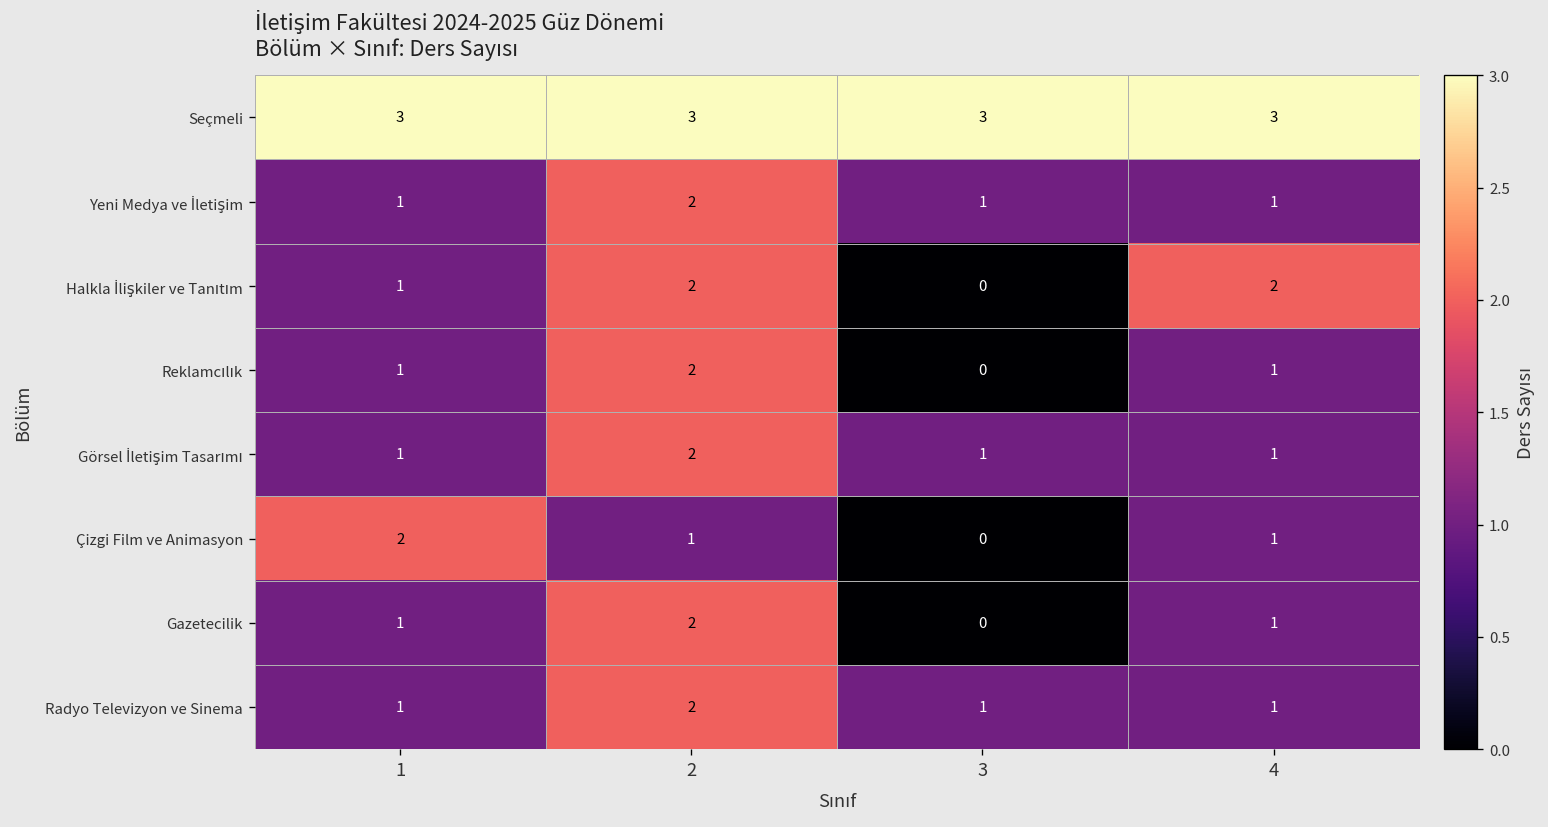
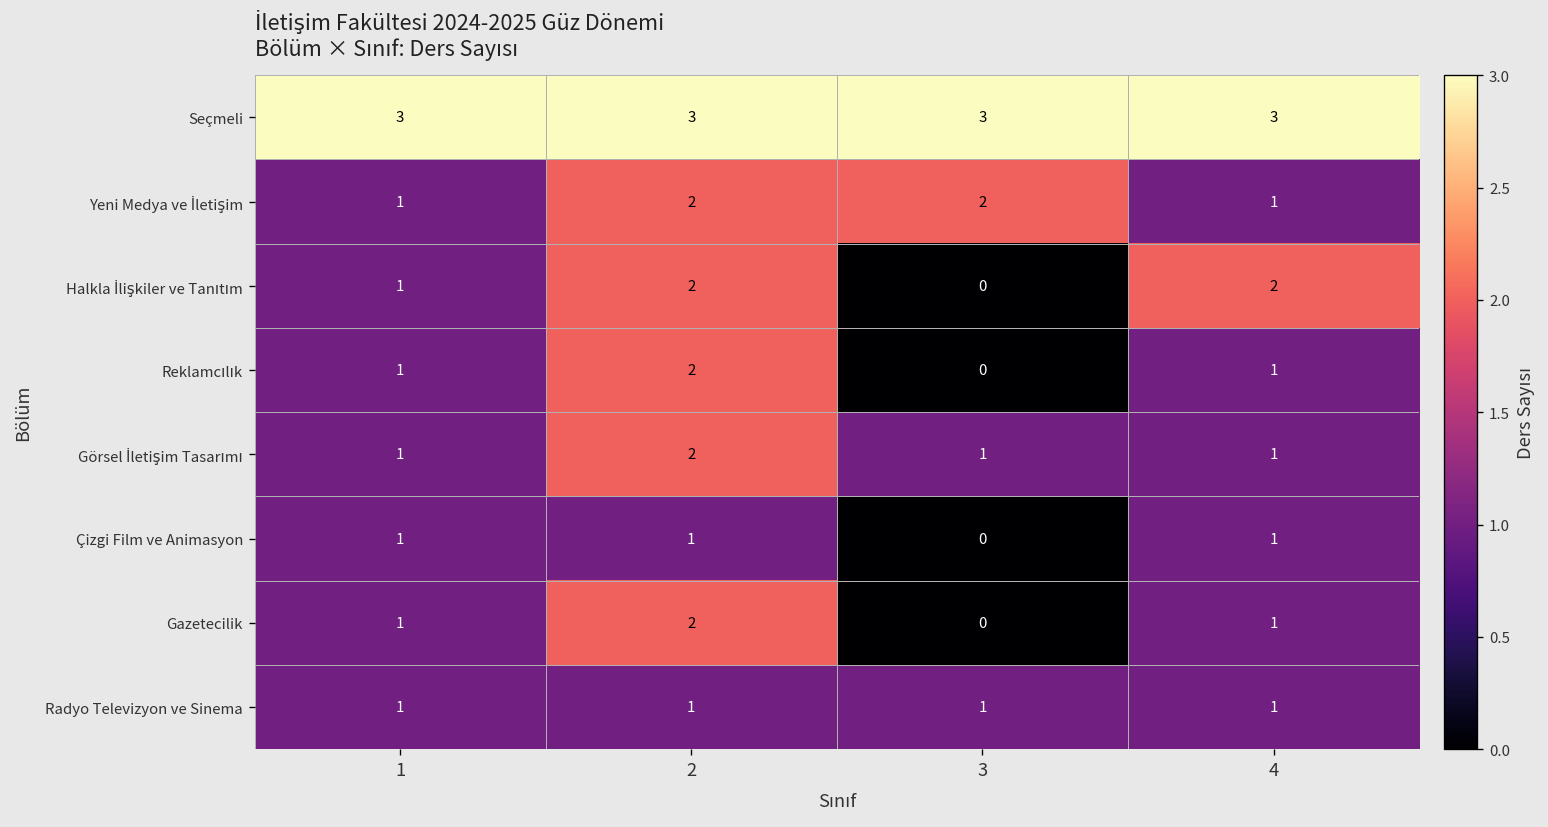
Yeni Medya ve İletişim, 3: 1 -> 2
Çizgi Film ve Animasyon, 1: 2 -> 1
Radyo Televizyon ve Sinema, 2: 2 -> 1
